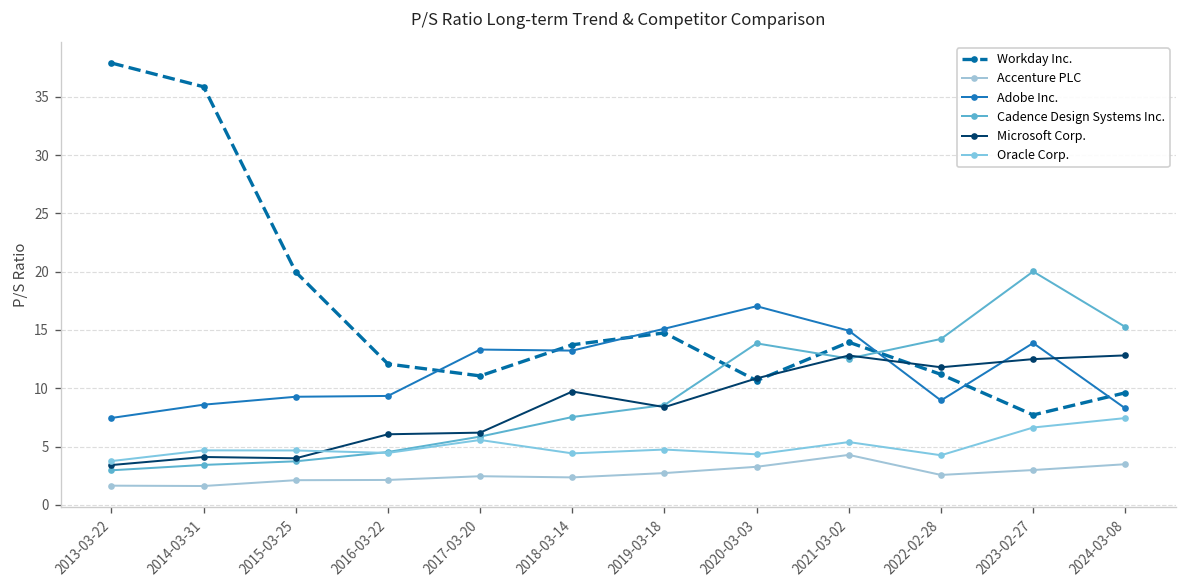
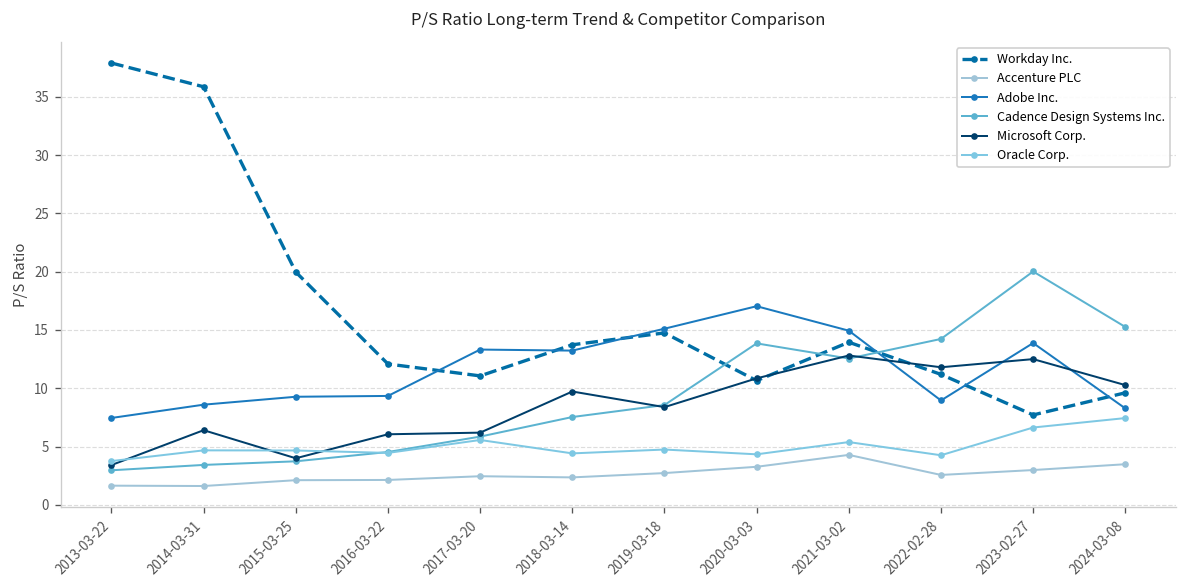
Microsoft Corp., 2014-03-31: 4 -> 6
Microsoft Corp., 2024-03-08: 13 -> 10
